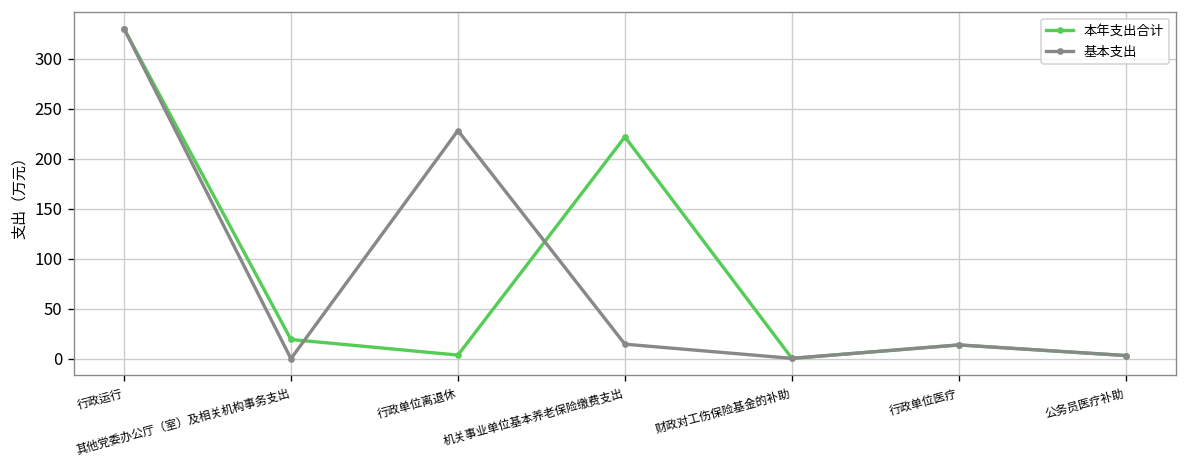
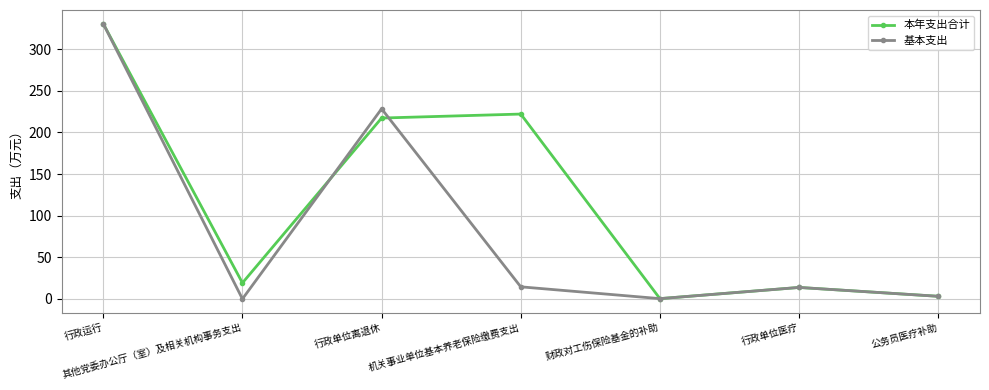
本年支出合计, 行政单位离退休: 0 -> 220
